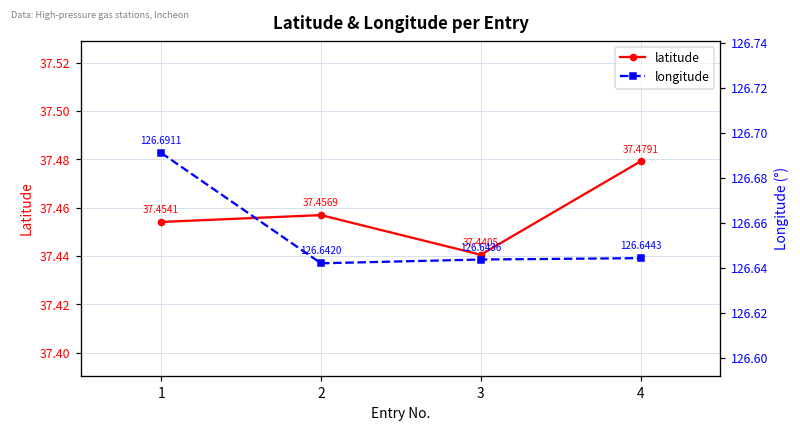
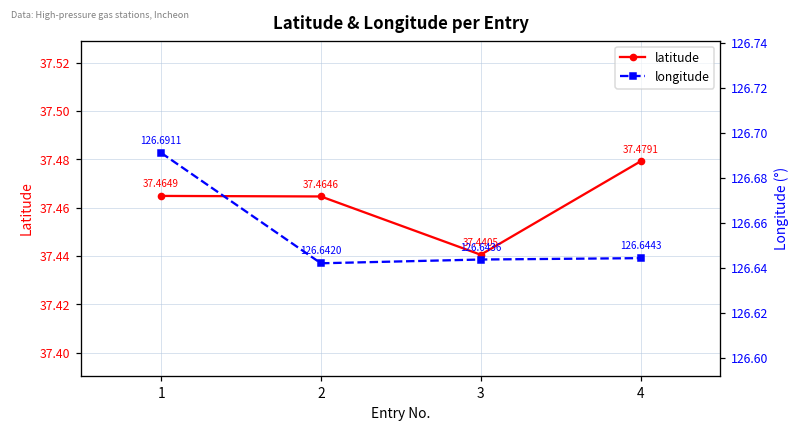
latitude, 1: 37.4541 -> 37.4649
latitude, 2: 37.4569 -> 37.4646
